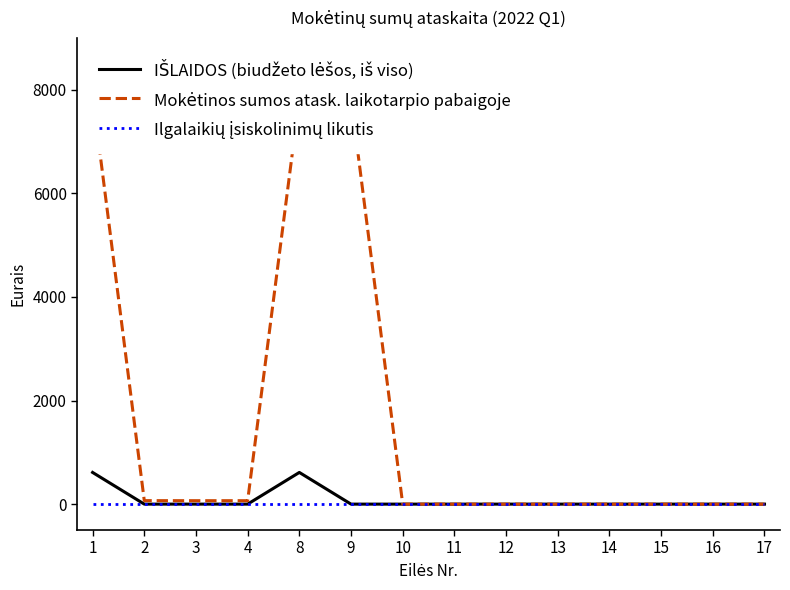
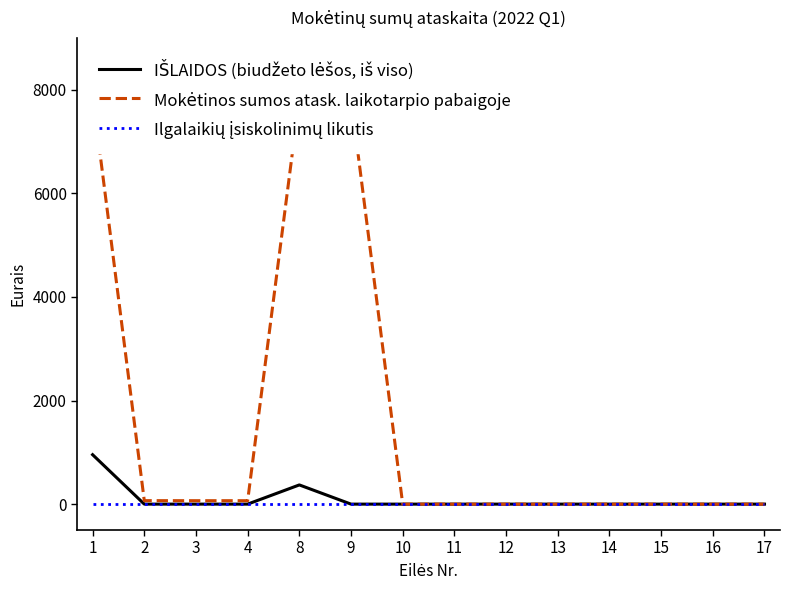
IŠLAIDOS (biudžeto lėšos, iš viso), 1: 600 -> 1000
IŠLAIDOS (biudžeto lėšos, iš viso), 8: 600 -> 400
